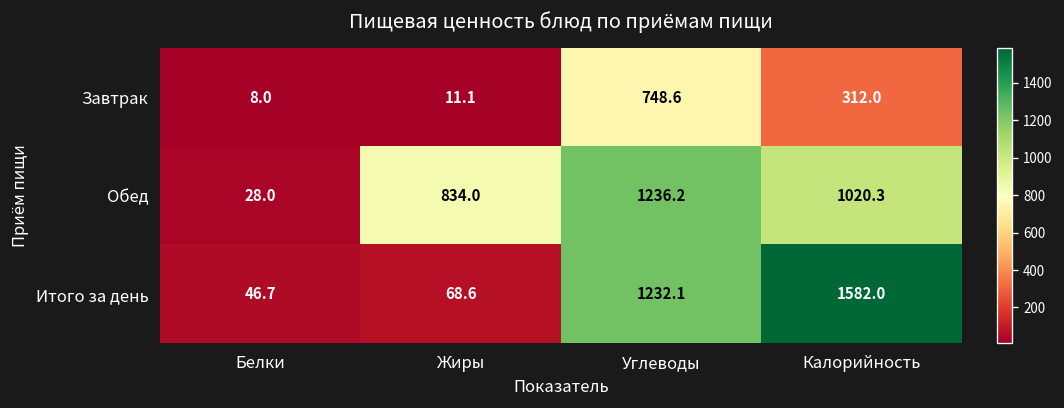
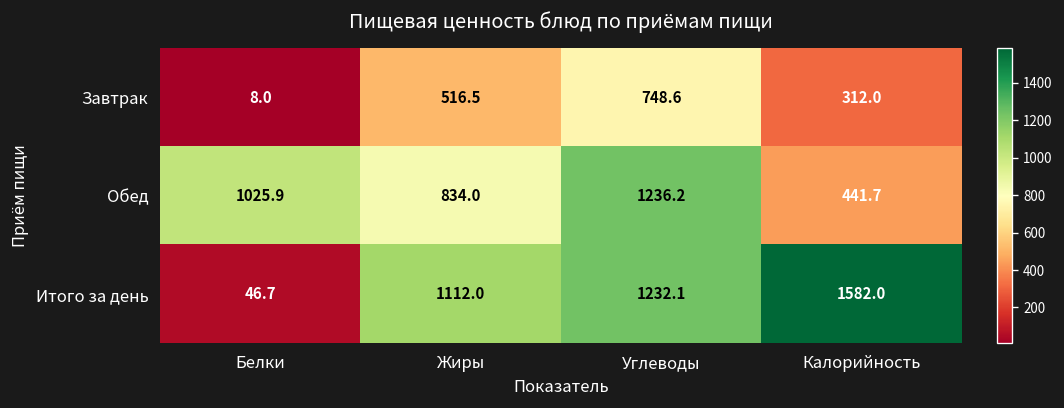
Завтрак, Жиры: 11.1 -> 516.5
Обед, Белки: 28.0 -> 1025.9
Обед, Калорийность: 1020.3 -> 441.7
Итого за день, Жиры: 68.6 -> 1112.0
